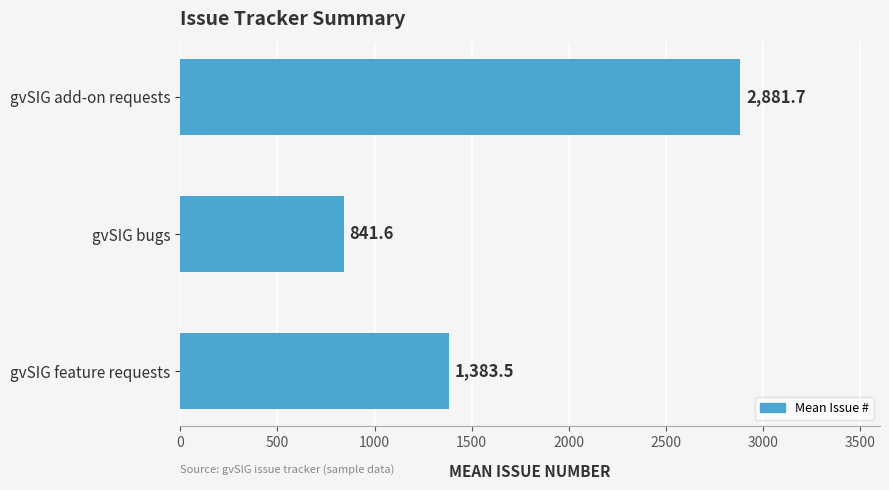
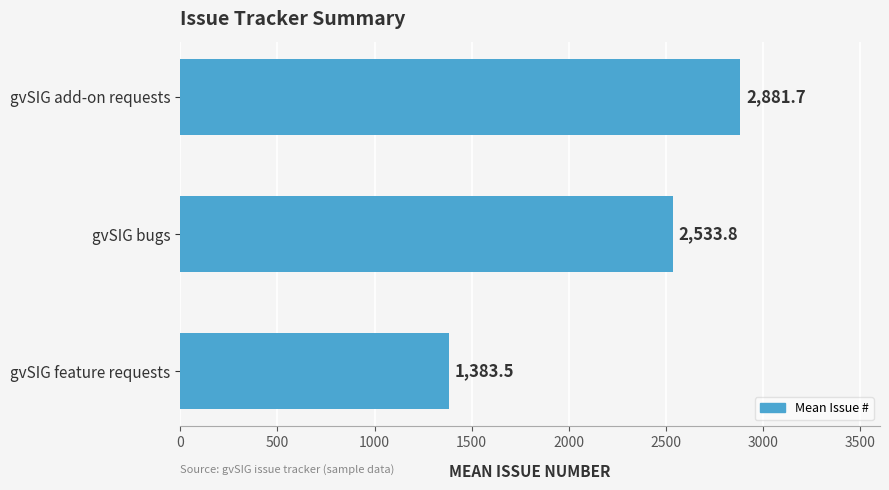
gvSIG bugs: 841.6 -> 2,533.8
